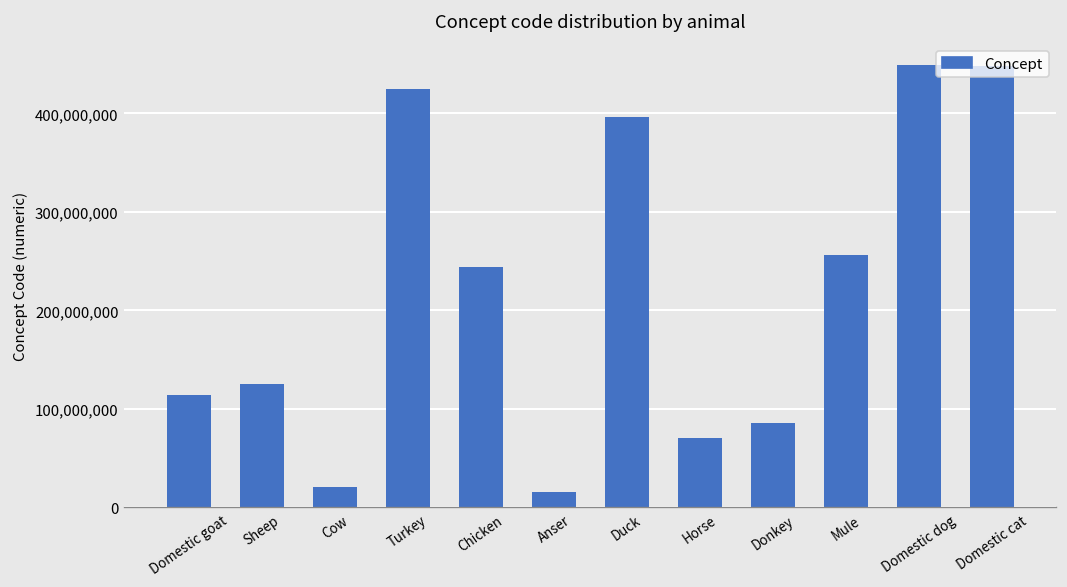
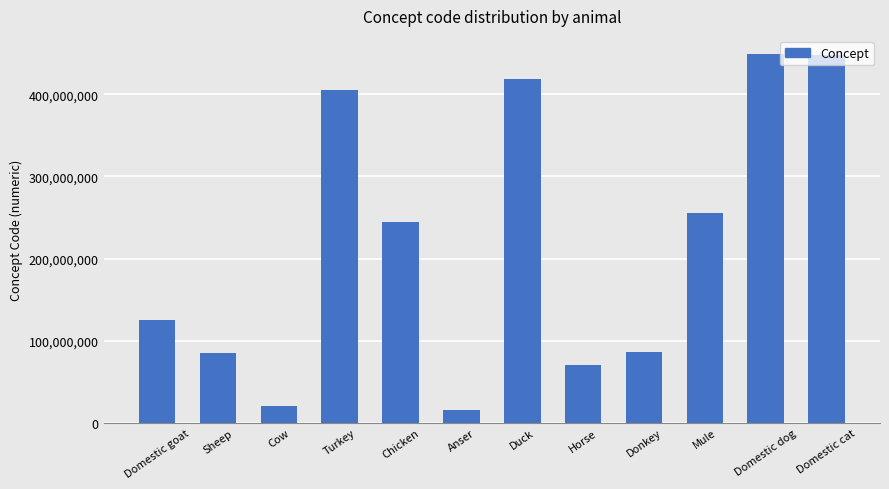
Domestic goat: 110,000,000 -> 130,000,000
Sheep: 130,000,000 -> 80,000,000
Turkey: 430,000,000 -> 400,000,000
Duck: 400,000,000 -> 420,000,000
